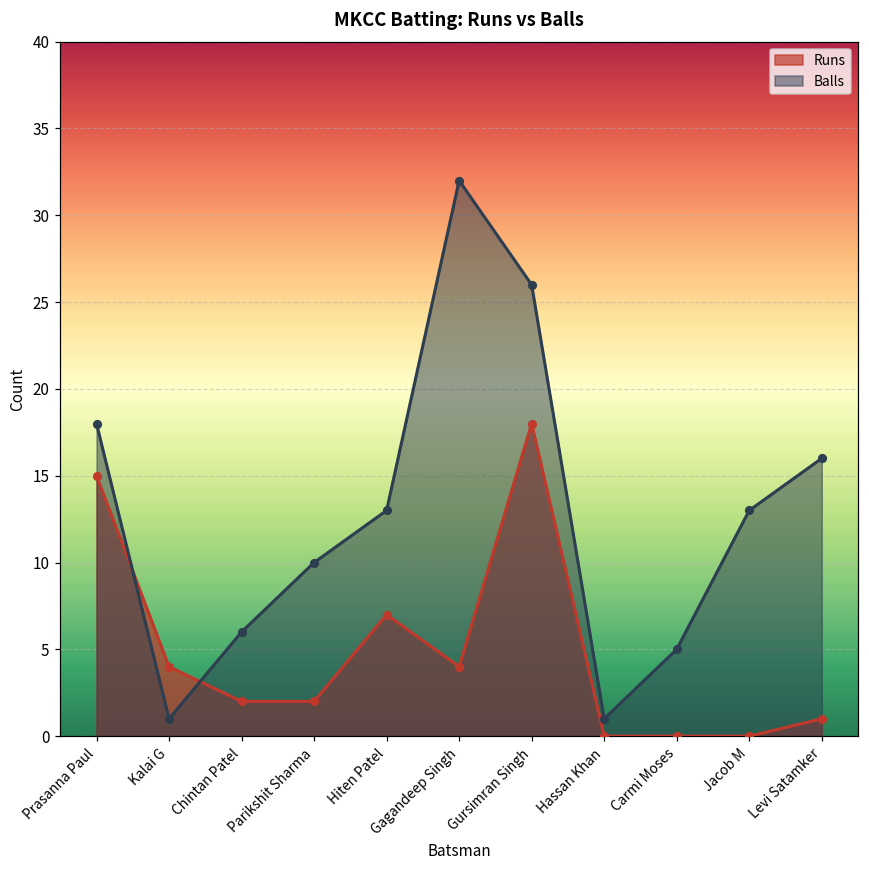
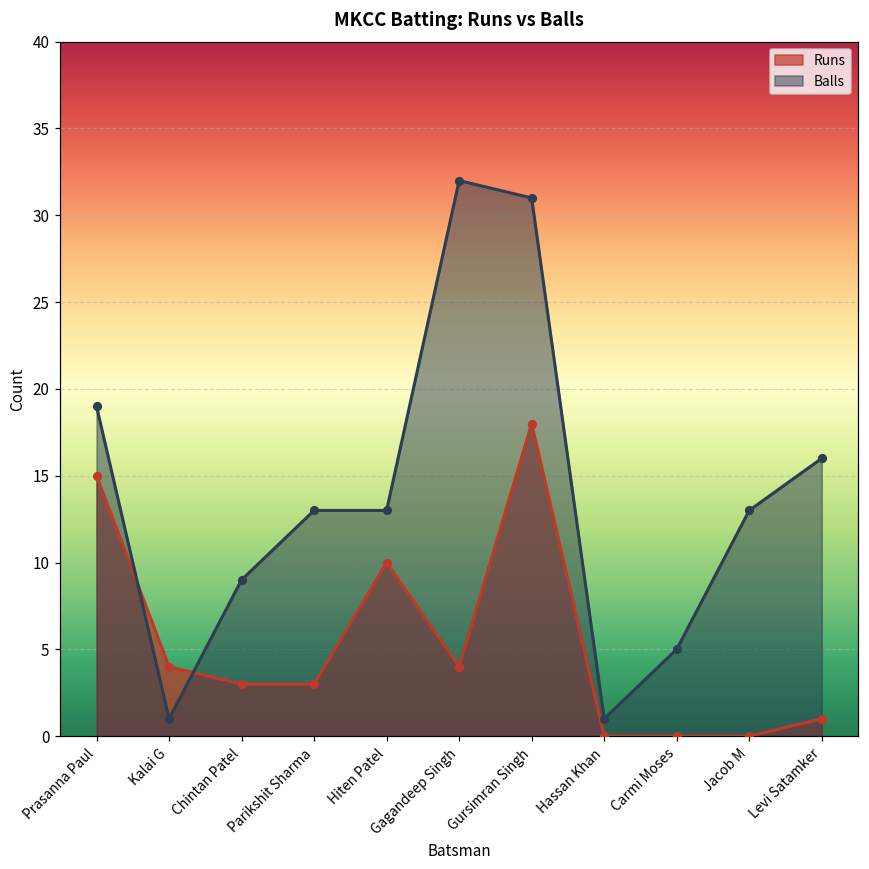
Balls, Prasanna Paul: 18 -> 19
Runs, Chintan Patel: 2 -> 3
Balls, Chintan Patel: 6 -> 9
Runs, Parikshit Sharma: 2 -> 3
Balls, Parikshit Sharma: 10 -> 13
Runs, Hiten Patel: 7 -> 10
Balls, Gursimran Singh: 26 -> 31
